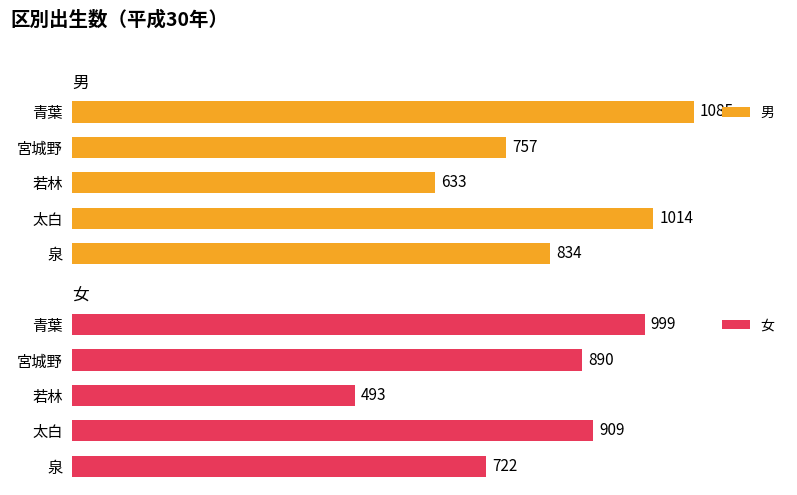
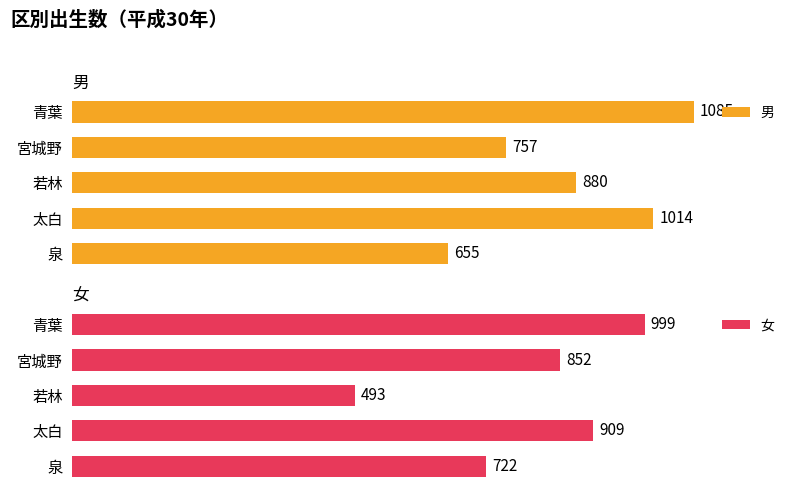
男, 若林: 633 -> 880
男, 泉: 834 -> 655
女, 宮城野: 890 -> 852
